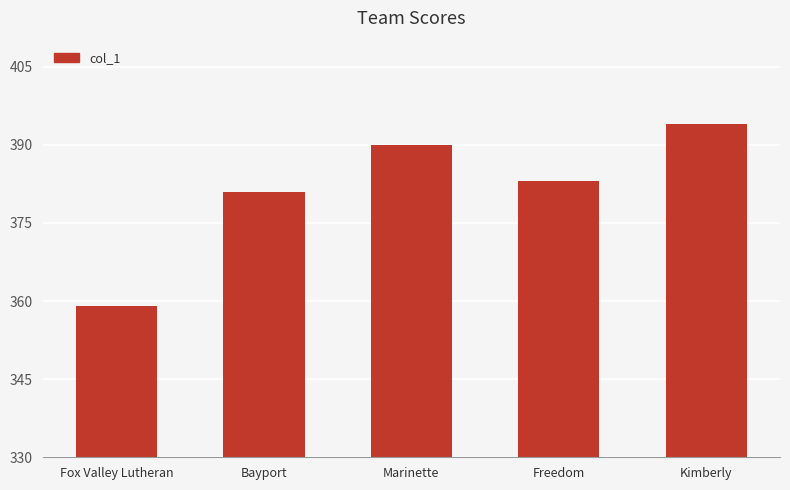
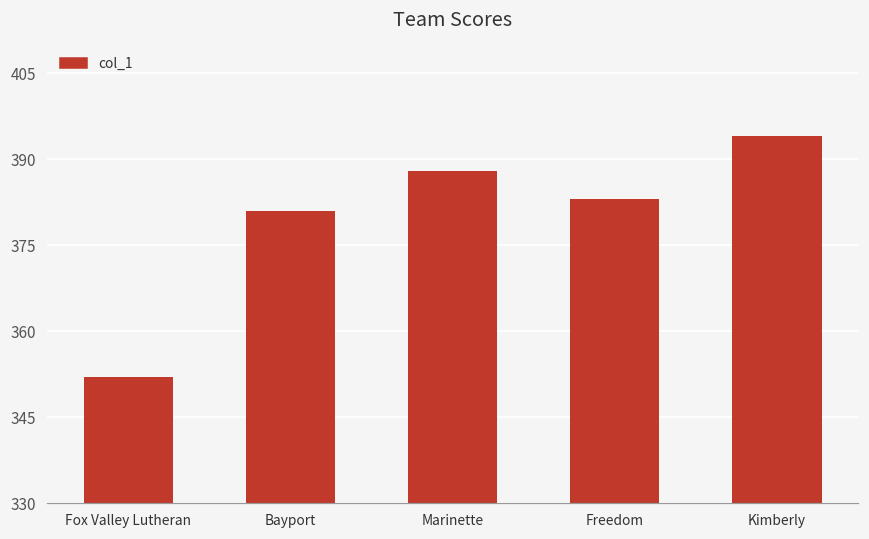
Fox Valley Lutheran: 359 -> 352
Marinette: 390 -> 388
